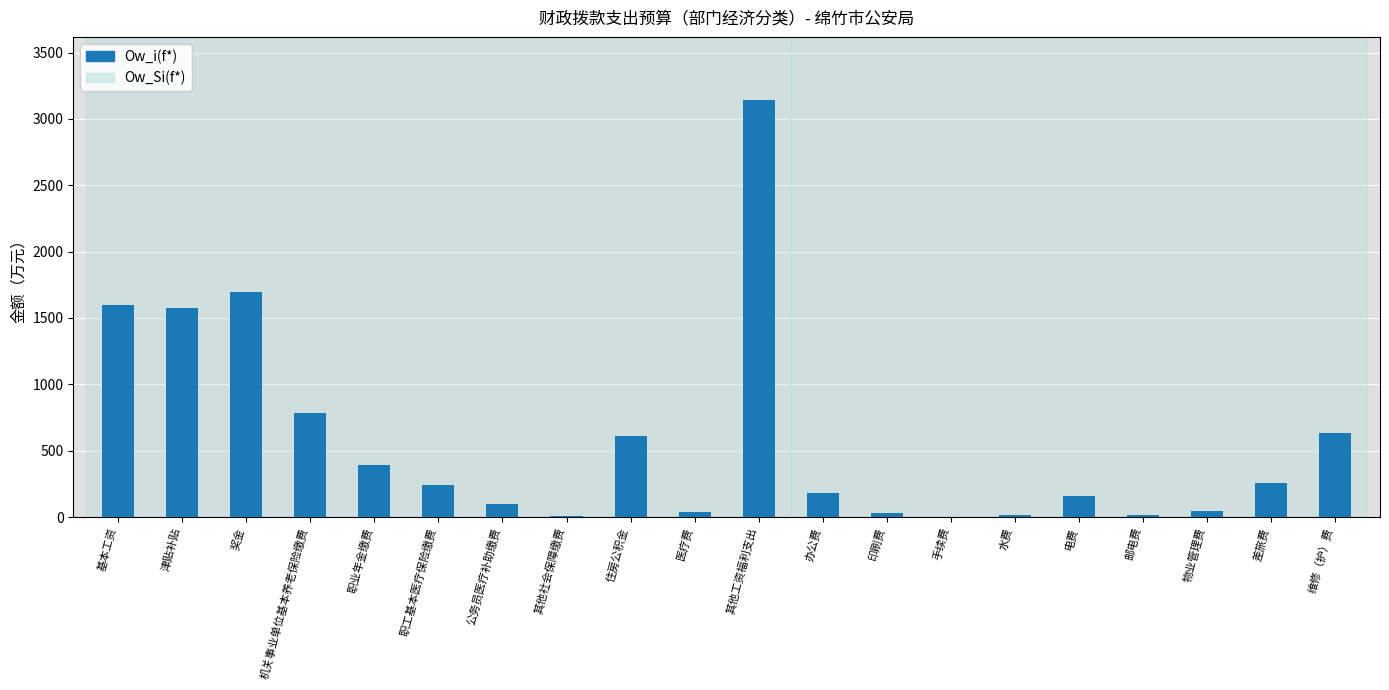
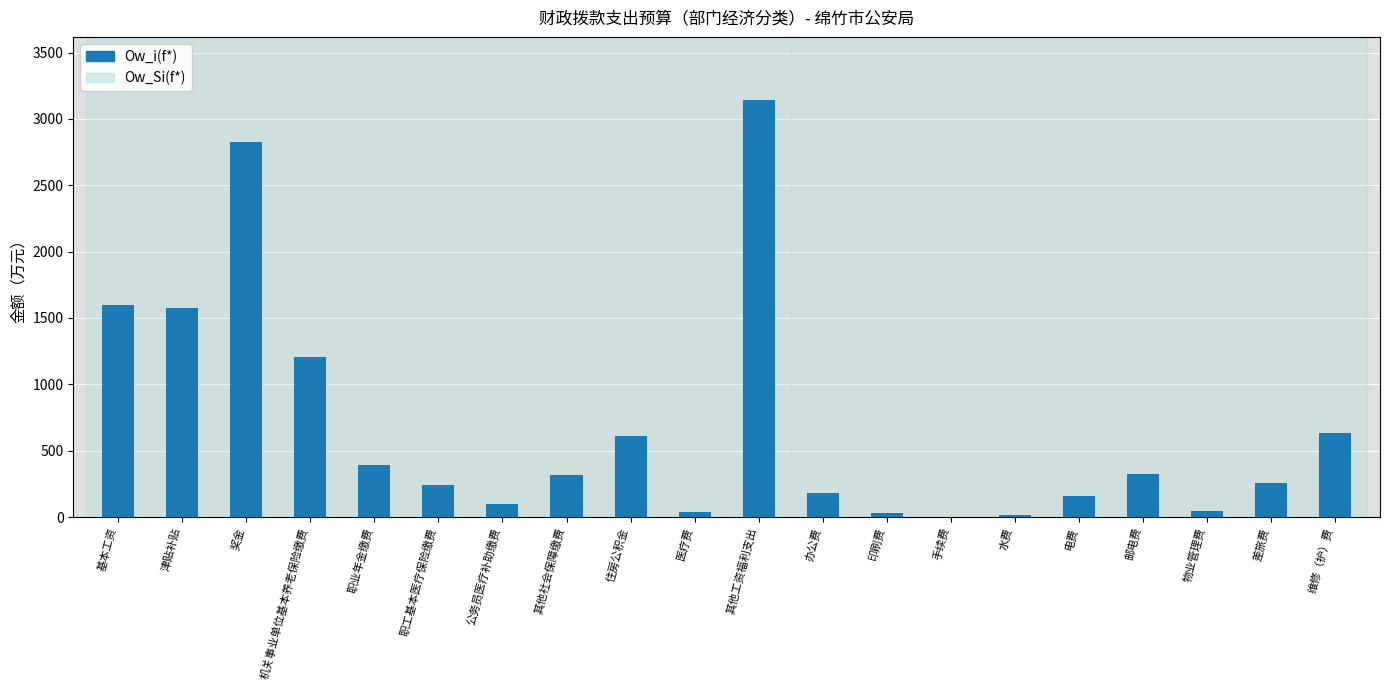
奖金: 1700 -> 2830
机关事业单位基本养老保险缴费: 780 -> 1200
其他社会保障缴费: 10 -> 320
邮电费: 20 -> 330
